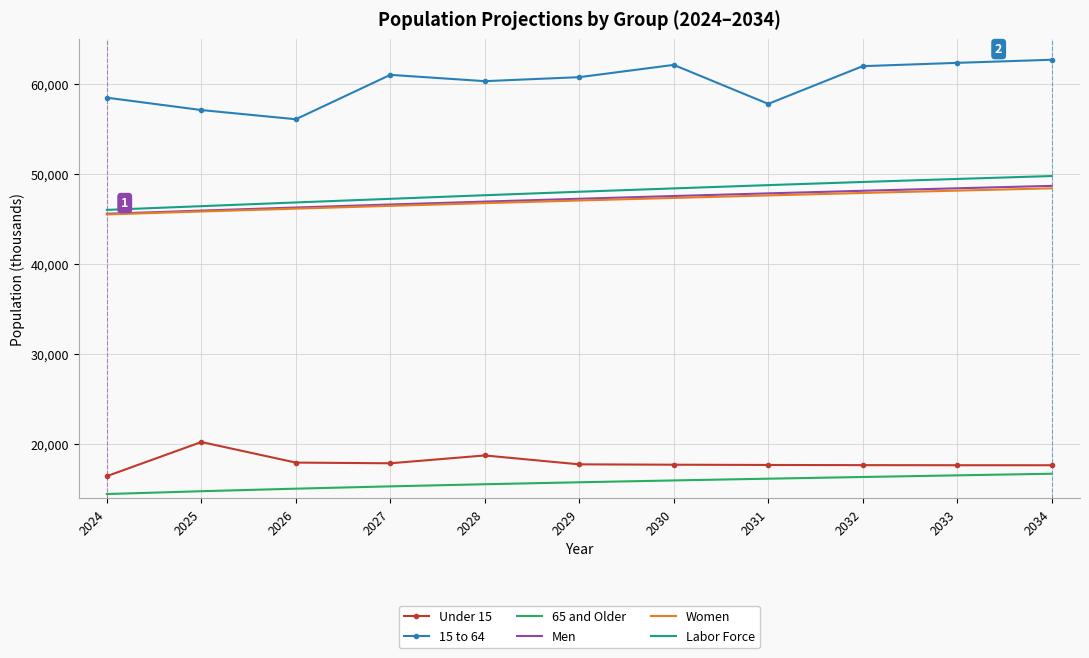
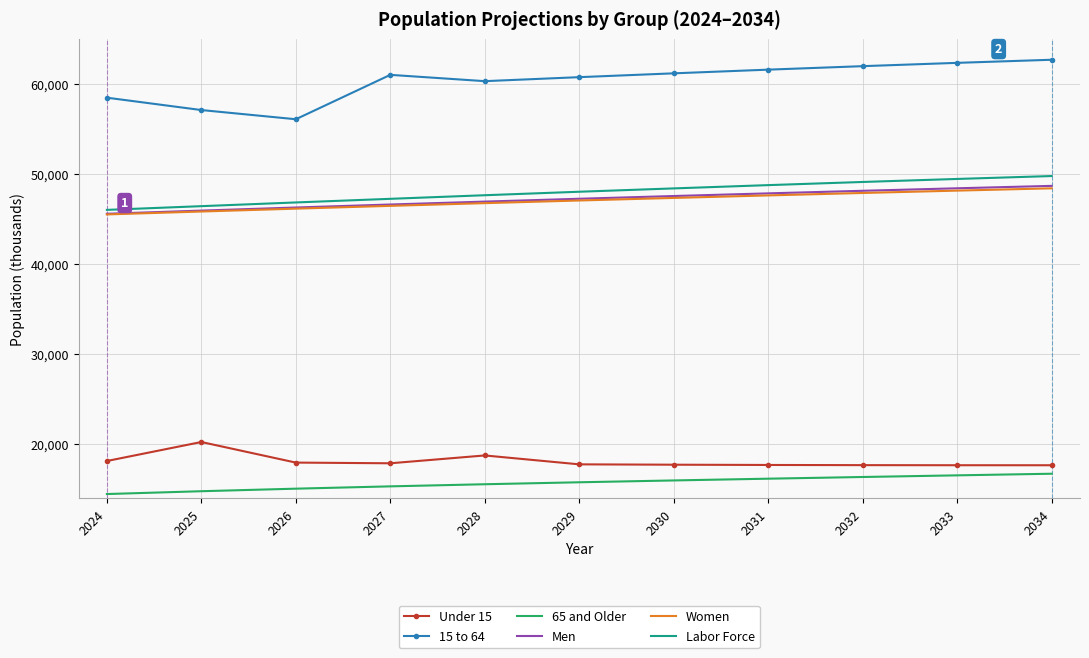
Under 15, 2024: 16,000 -> 18,000
15 to 64, 2030: 62,000 -> 61,000
15 to 64, 2031: 58,000 -> 62,000
